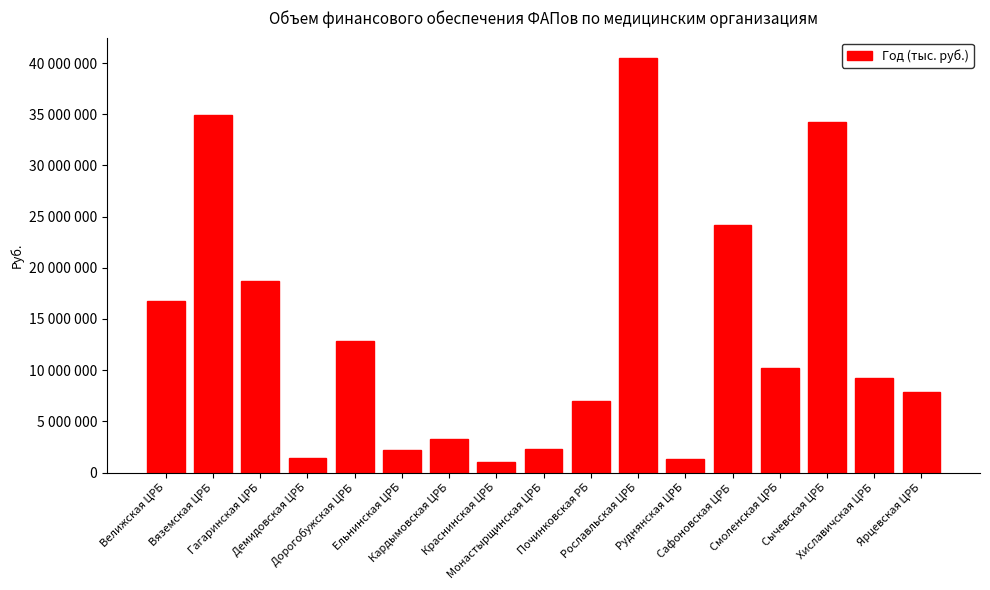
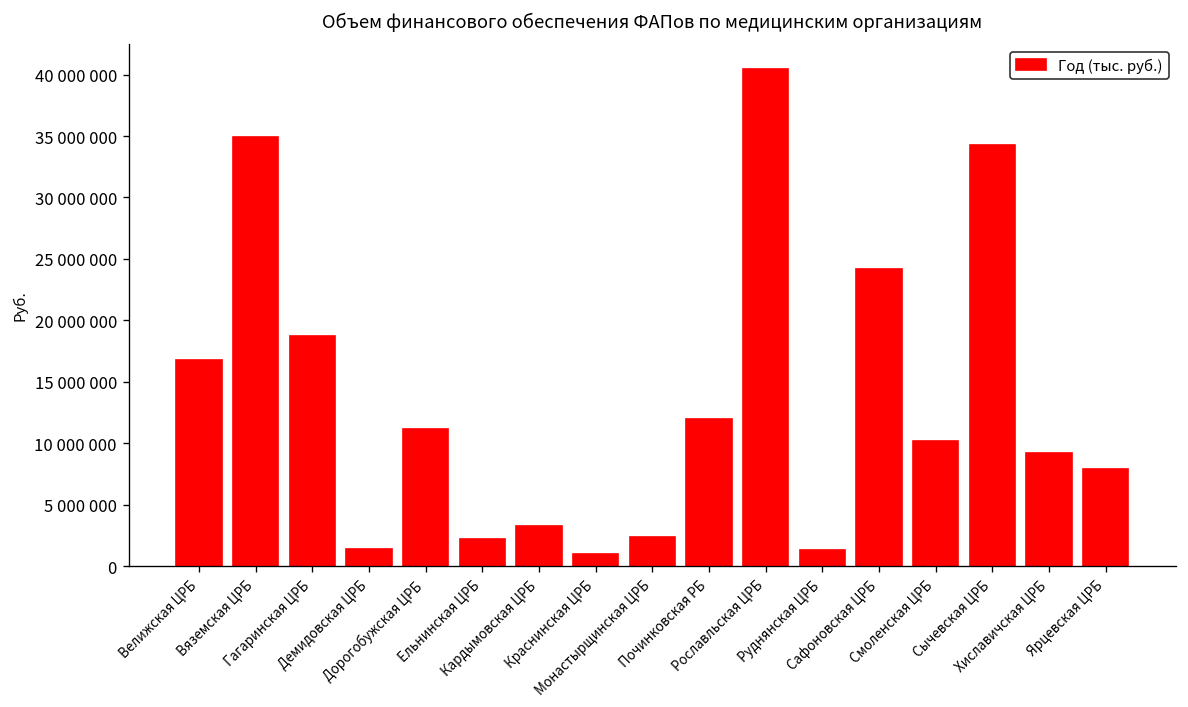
Дорогобужская ЦРБ: 12900000 -> 11200000
Починковская РБ: 7000000 -> 12000000
